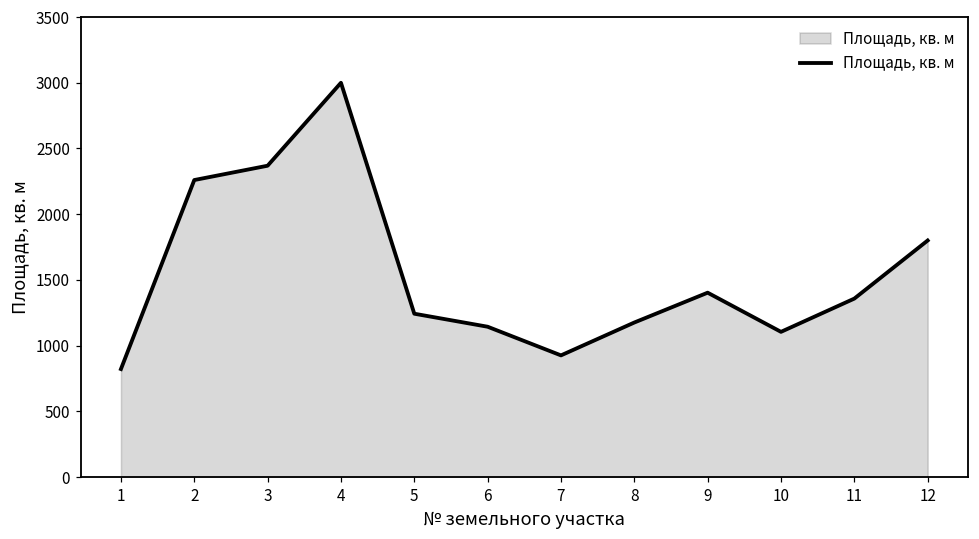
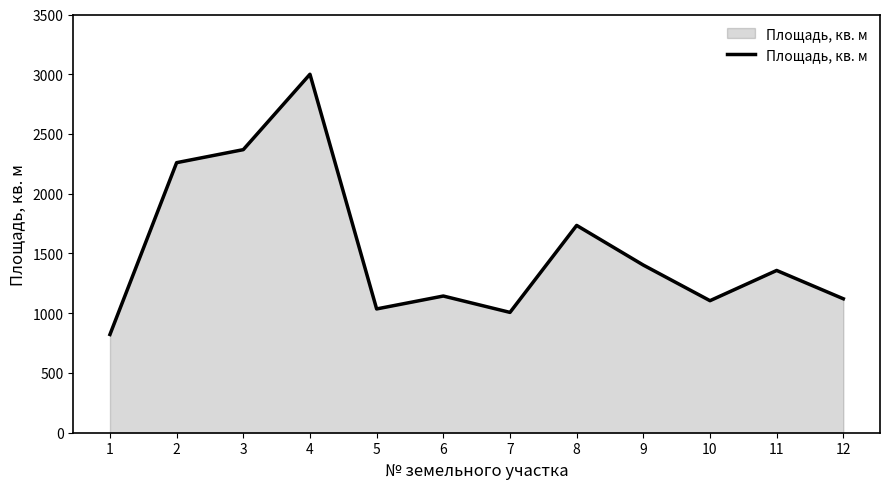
5: 1240 -> 1040
7: 930 -> 1010
8: 1180 -> 1740
12: 1800 -> 1120
